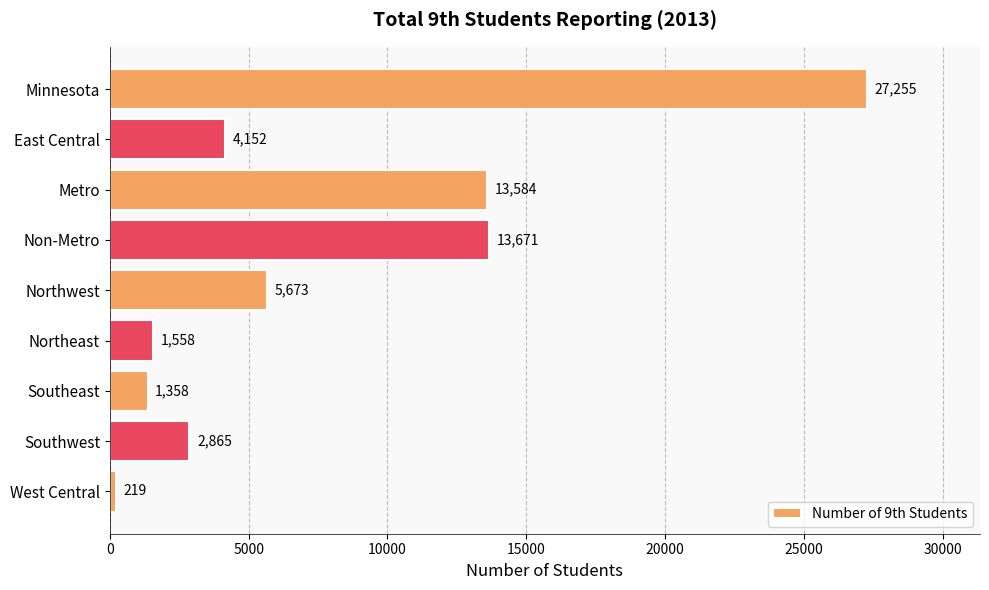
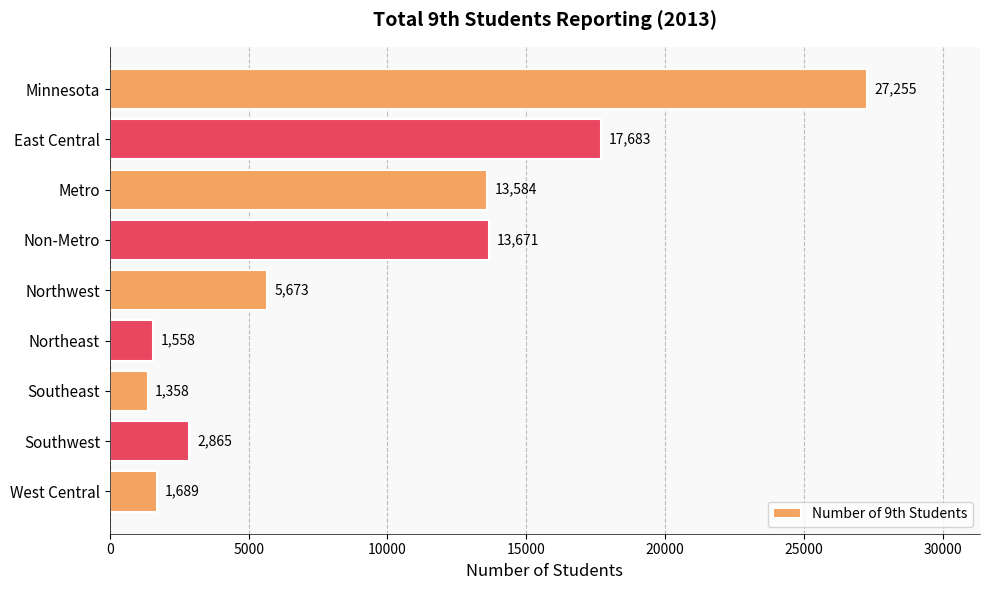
East Central: 4,152 -> 17,683
West Central: 219 -> 1,689
